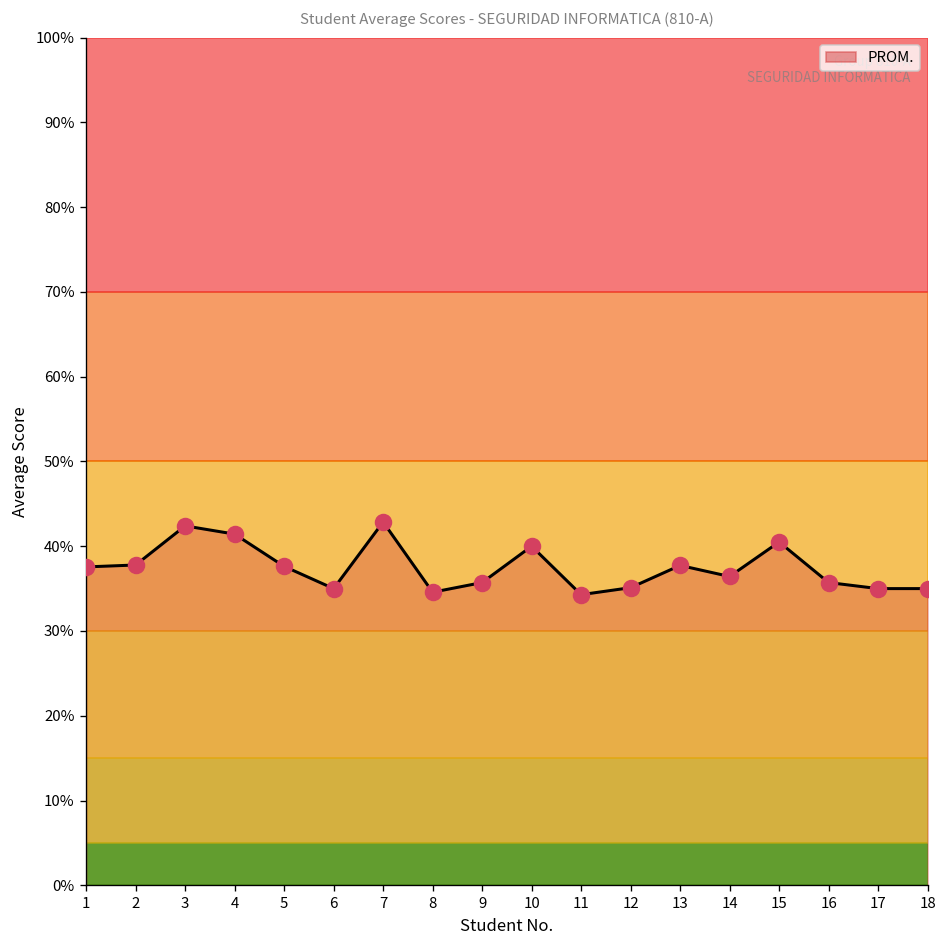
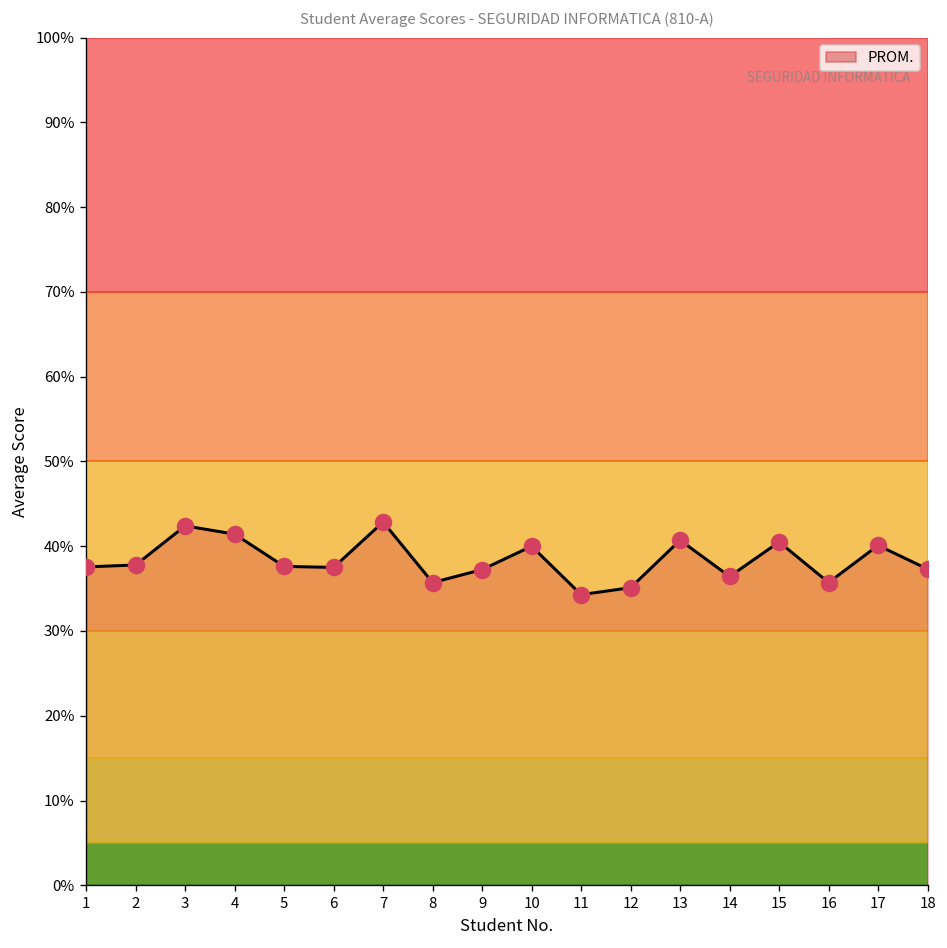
6: 35% -> 38%
8: 35% -> 36%
9: 36% -> 37%
13: 38% -> 41%
17: 35% -> 40%
18: 35% -> 37%
